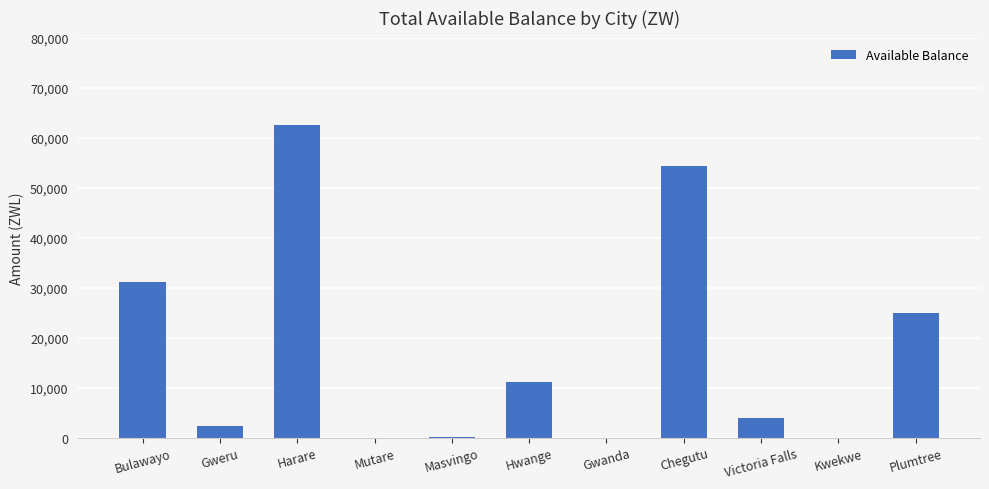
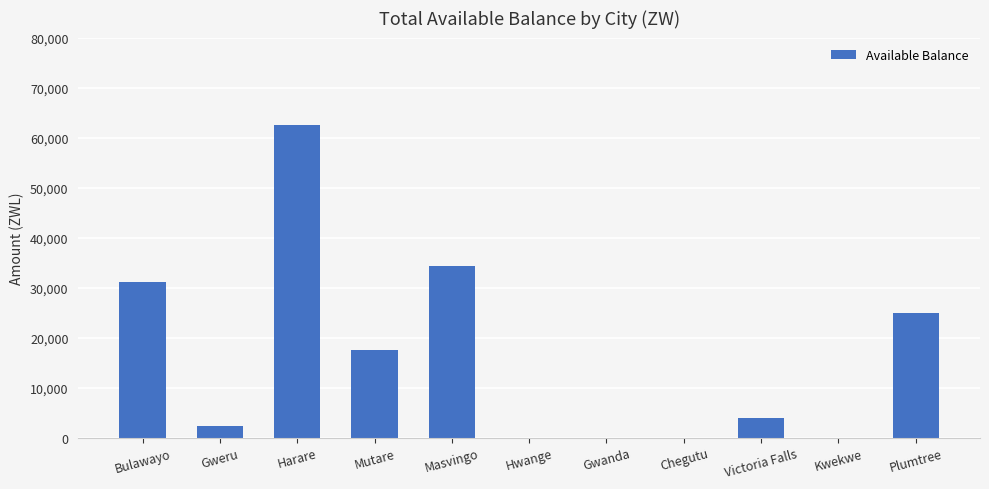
Mutare: 0 -> 17,000
Masvingo: 0 -> 34,000
Hwange: 11,000 -> 0
Chegutu: 54,000 -> 0
